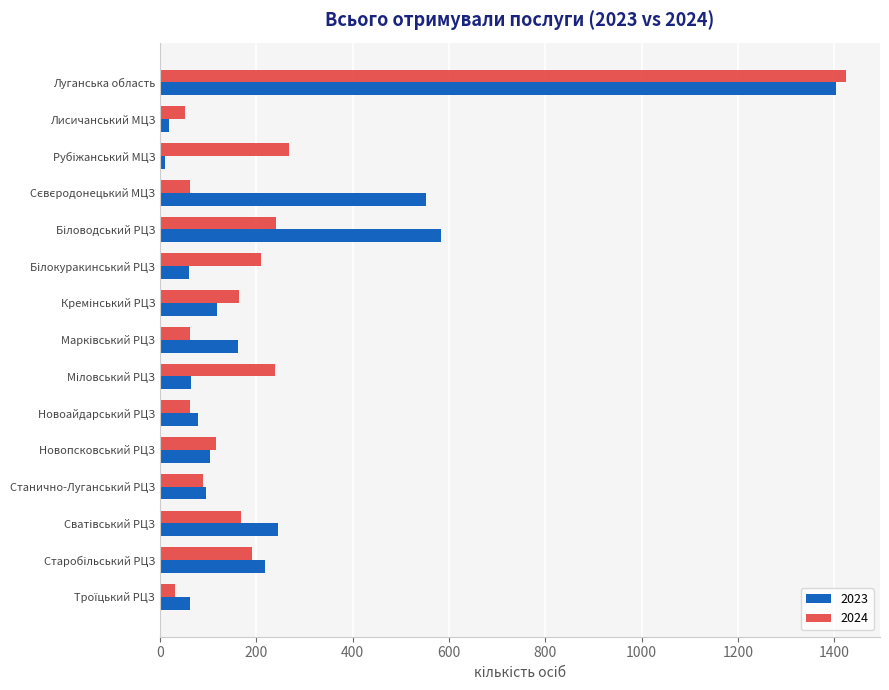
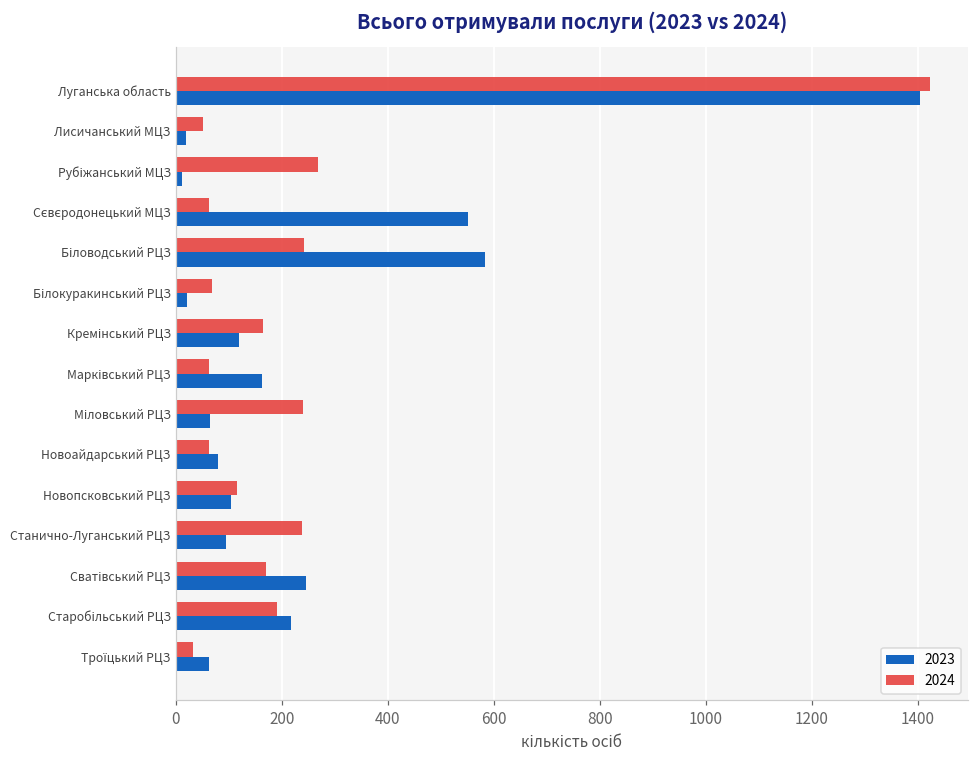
2024, Білокуракинський РЦЗ: 210 -> 70
2023, Білокуракинський РЦЗ: 60 -> 20
2024, Станично-Луганський РЦЗ: 90 -> 240
